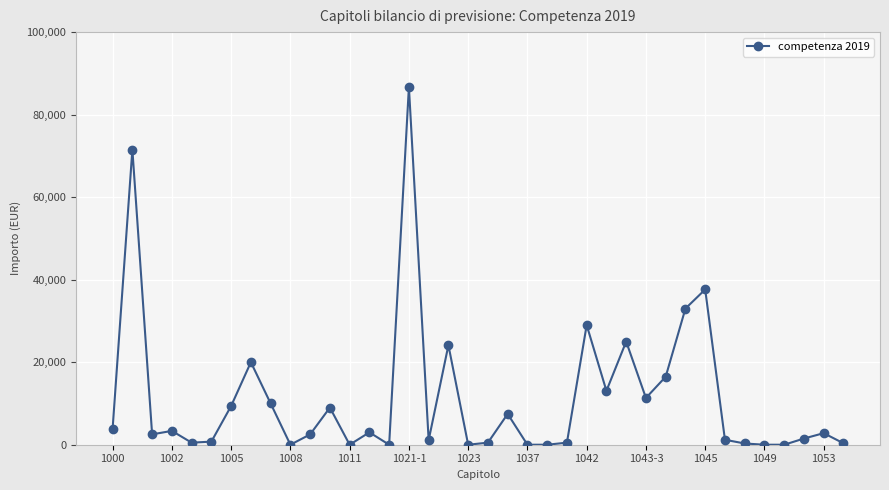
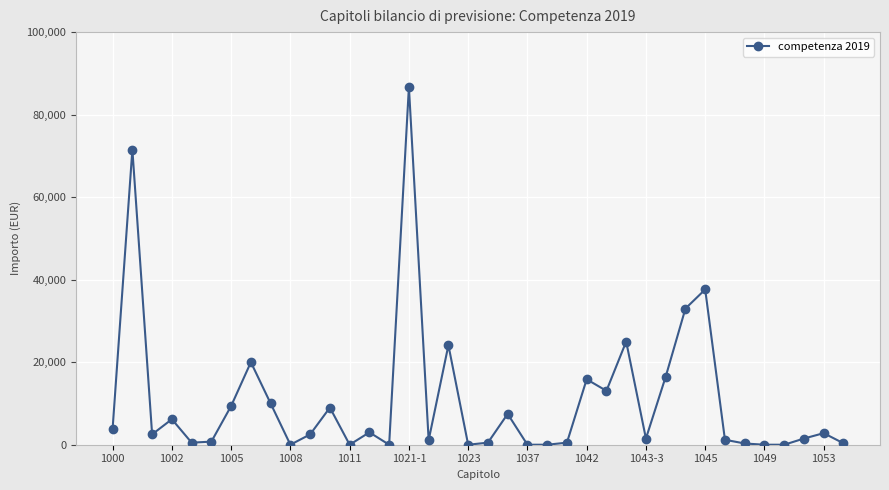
1002: 3,000 -> 6,000
1042: 29,000 -> 16,000
1043-3: 11,000 -> 2,000
